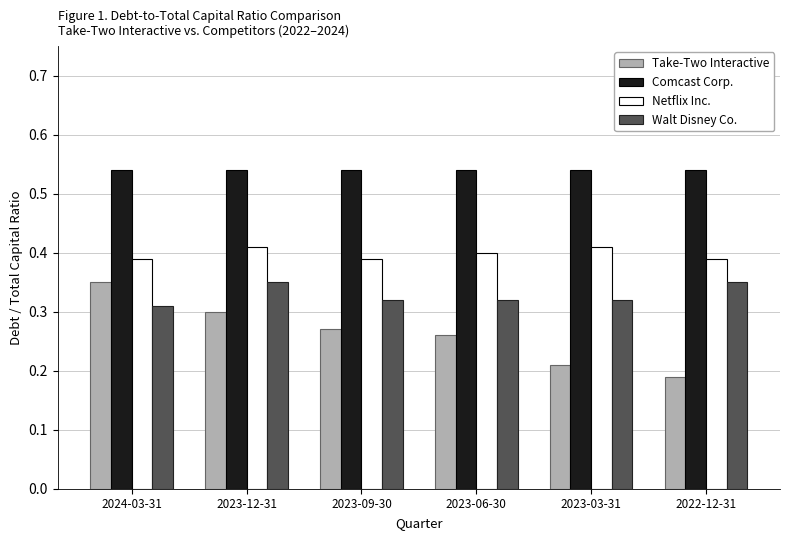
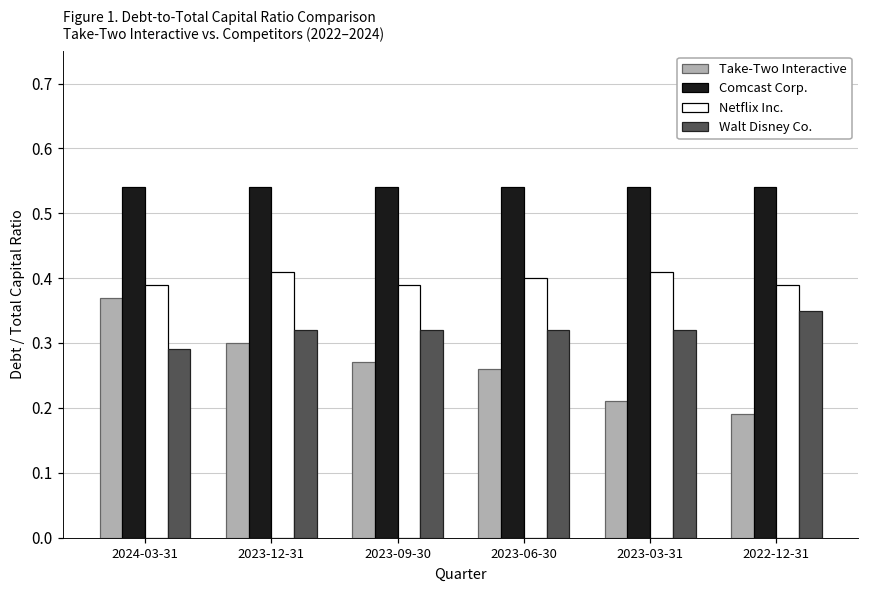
Take-Two Interactive, 2024-03-31: 0.35 -> 0.37
Walt Disney Co., 2024-03-31: 0.31 -> 0.29
Walt Disney Co., 2023-12-31: 0.35 -> 0.32
